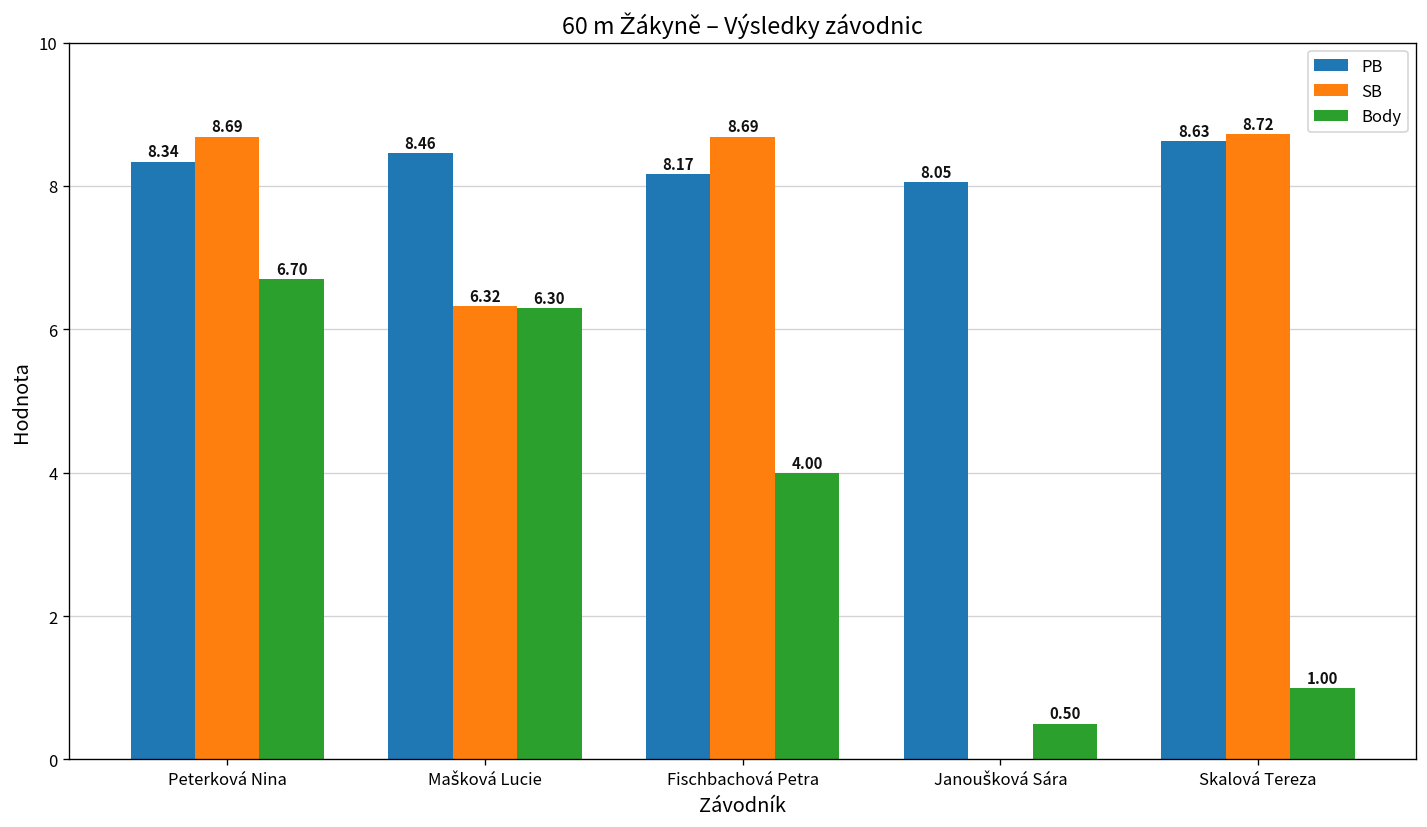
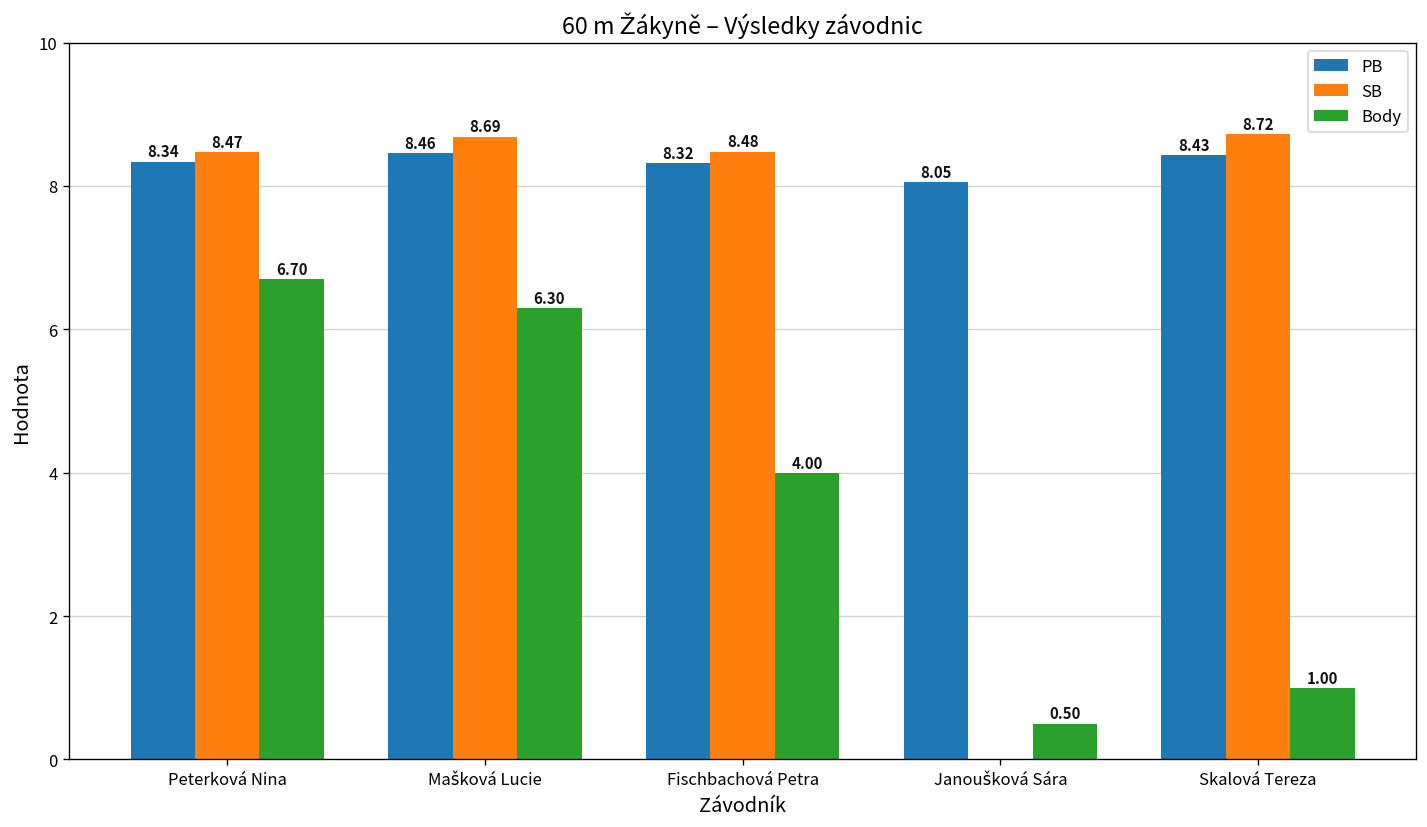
SB, Peterková Nina: 8.69 -> 8.47
SB, Mašková Lucie: 6.32 -> 8.69
PB, Fischbachová Petra: 8.17 -> 8.32
SB, Fischbachová Petra: 8.69 -> 8.48
PB, Skalová Tereza: 8.63 -> 8.43
